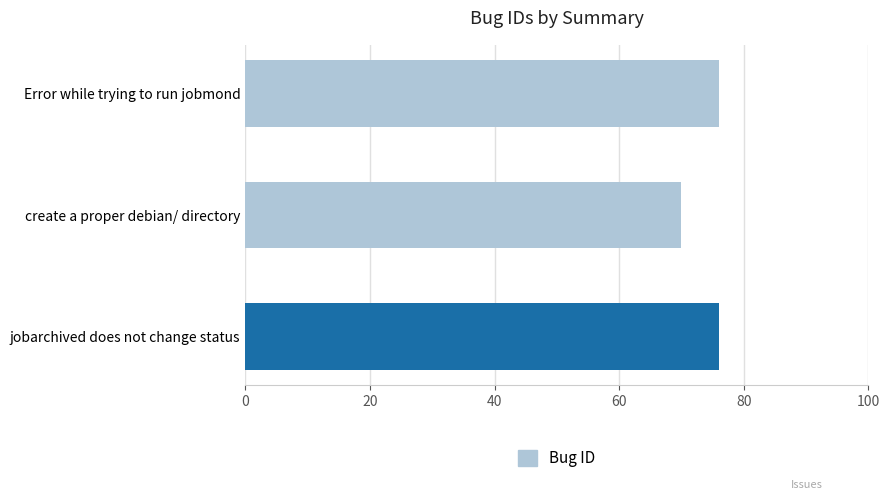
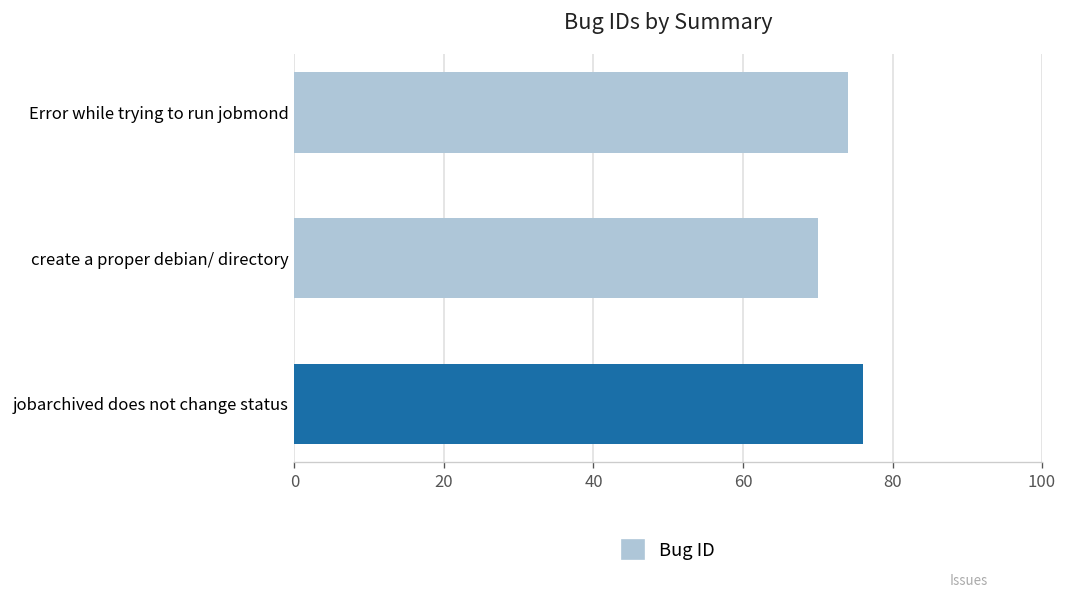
Error while trying to run jobmond: 76 -> 74
